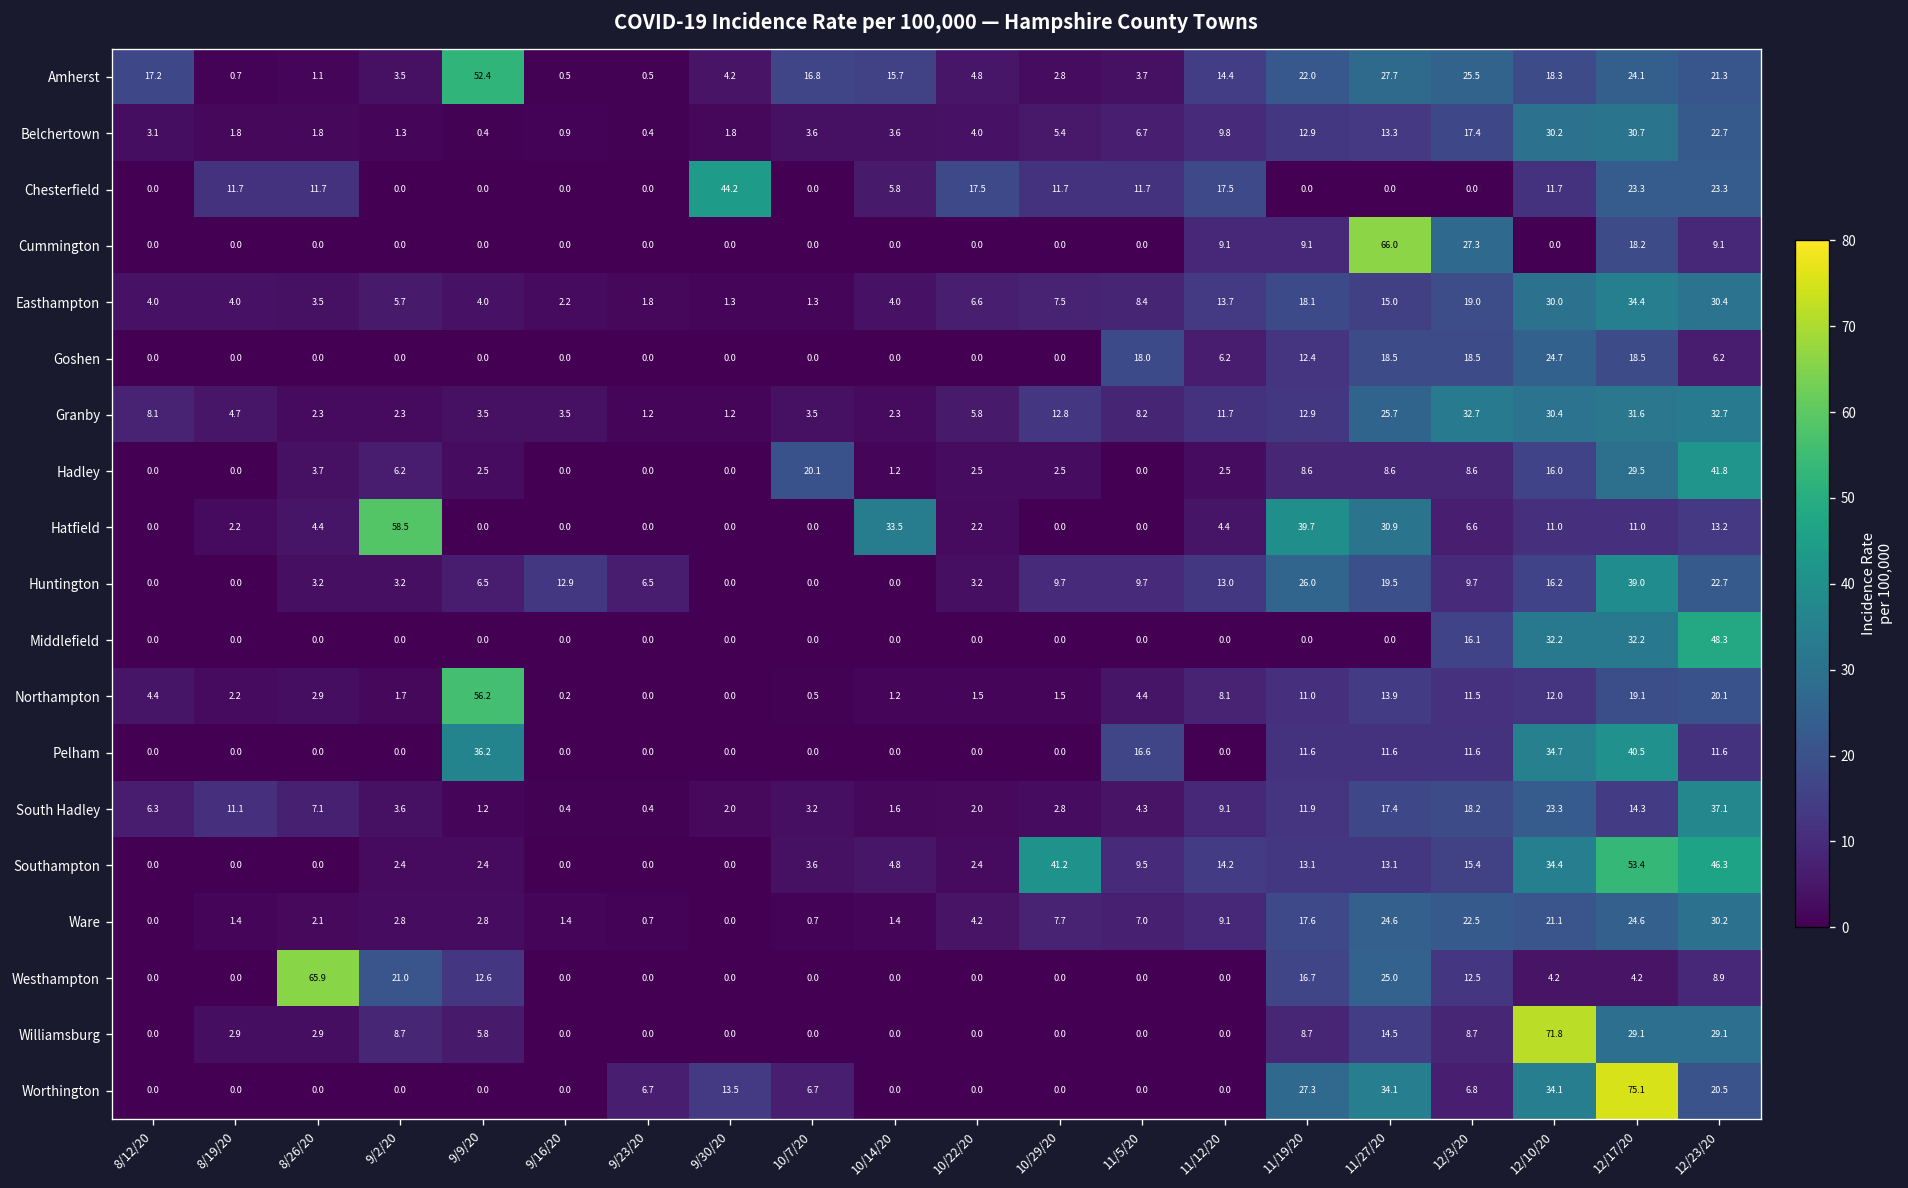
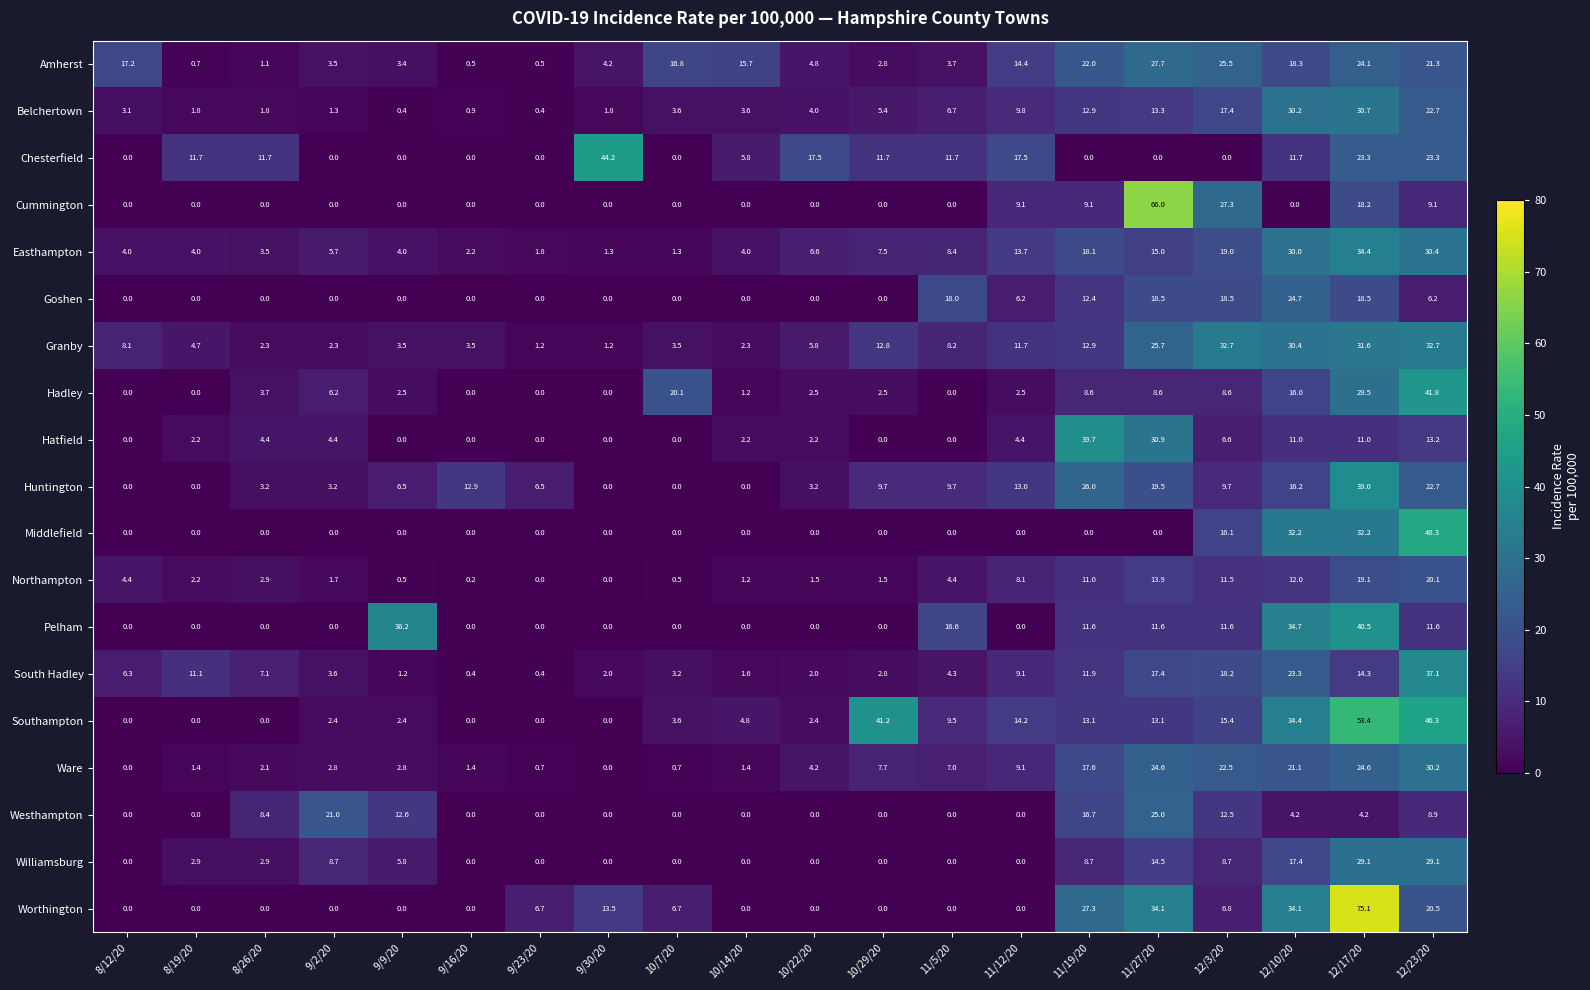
Amherst, 9/9/20: 52.4 -> 3.4
Hatfield, 9/2/20: 58.5 -> 4.4
Hatfield, 10/14/20: 33.5 -> 2.2
Northampton, 9/9/20: 56.2 -> 0.5
Westhampton, 8/26/20: 65.9 -> 8.4
Williamsburg, 12/10/20: 71.8 -> 17.4
